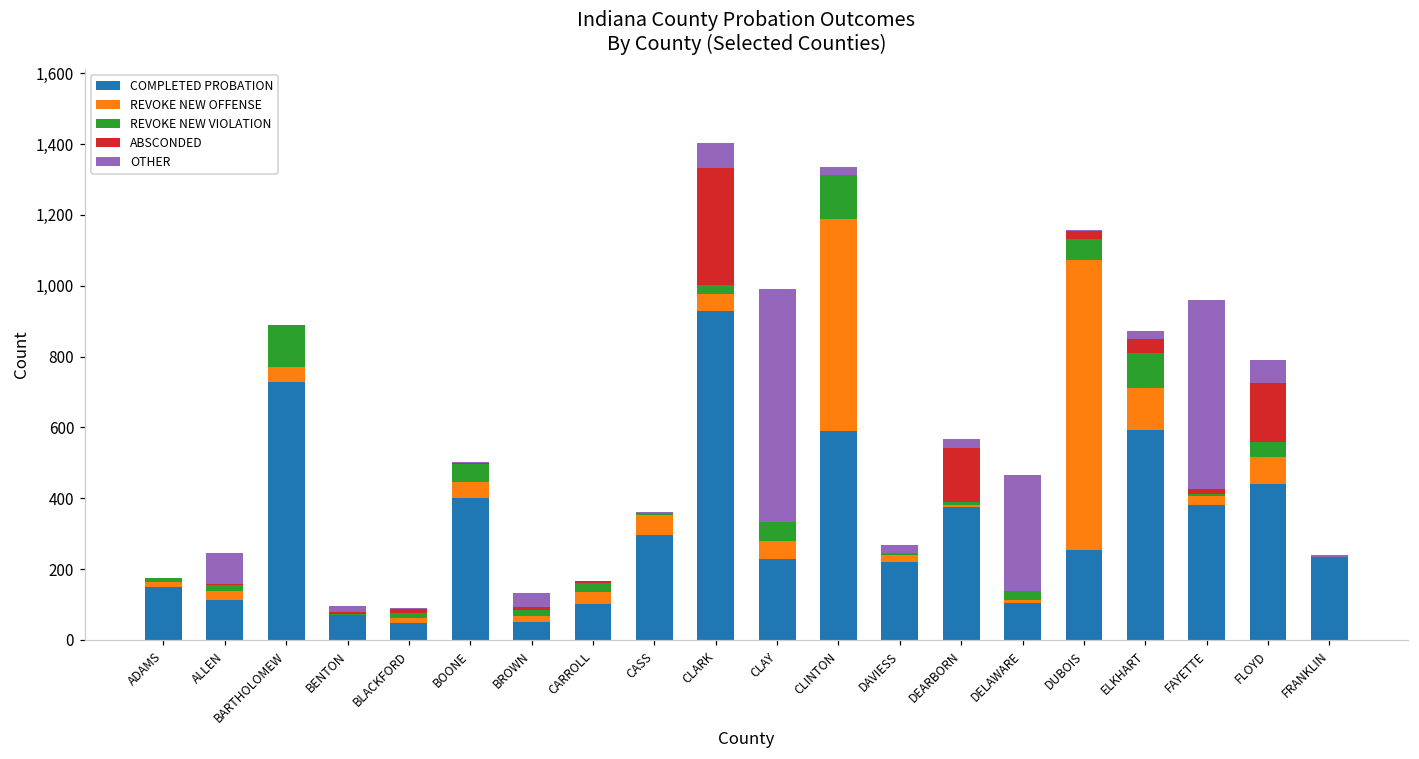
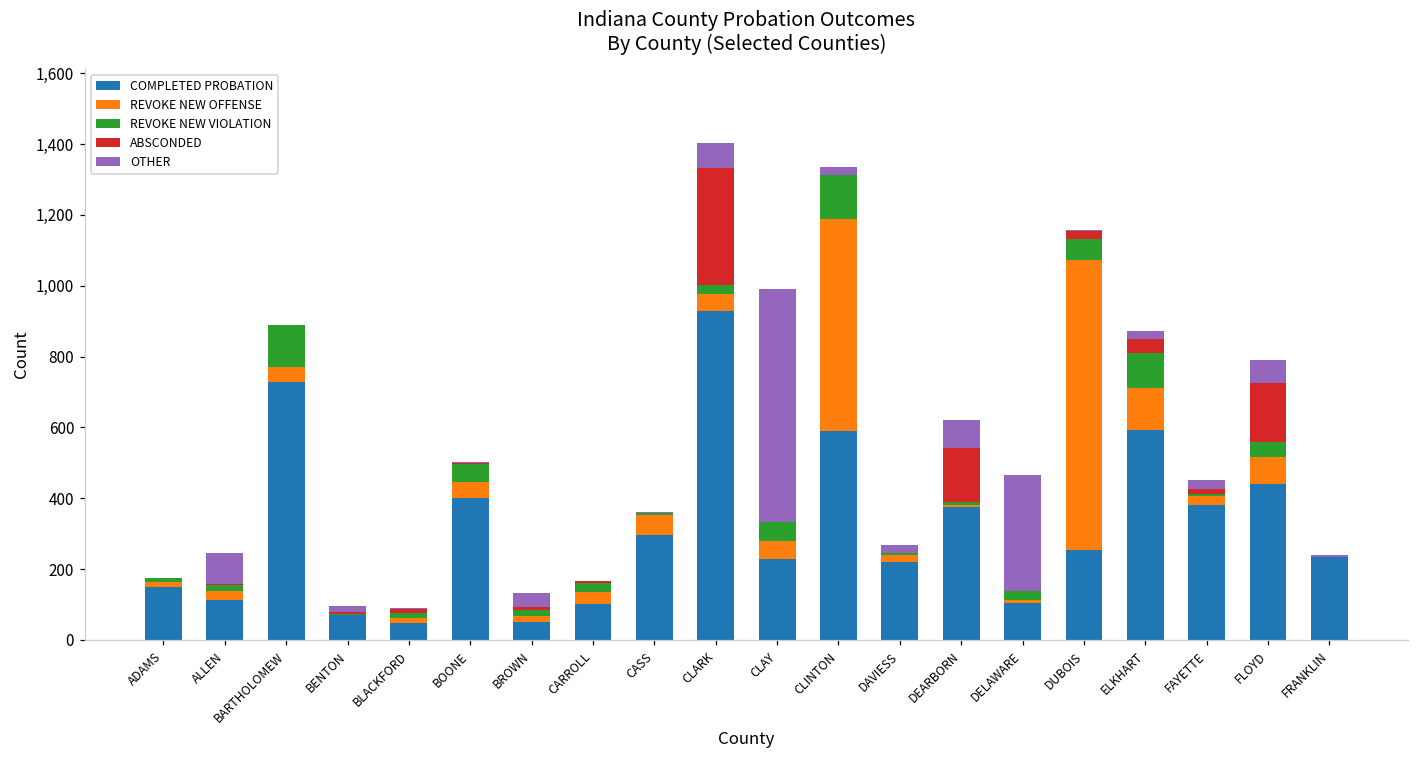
OTHER, DEARBORN: 20 -> 80
OTHER, FAYETTE: 530 -> 30
